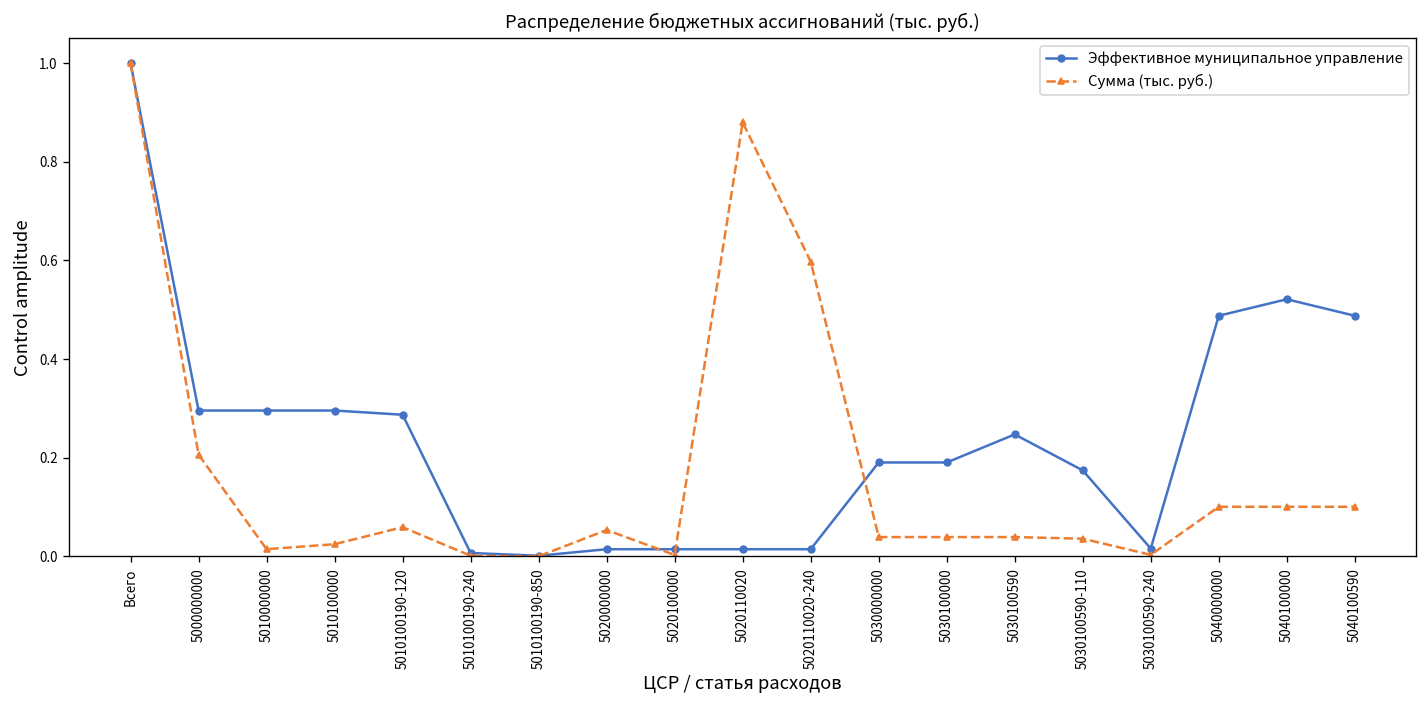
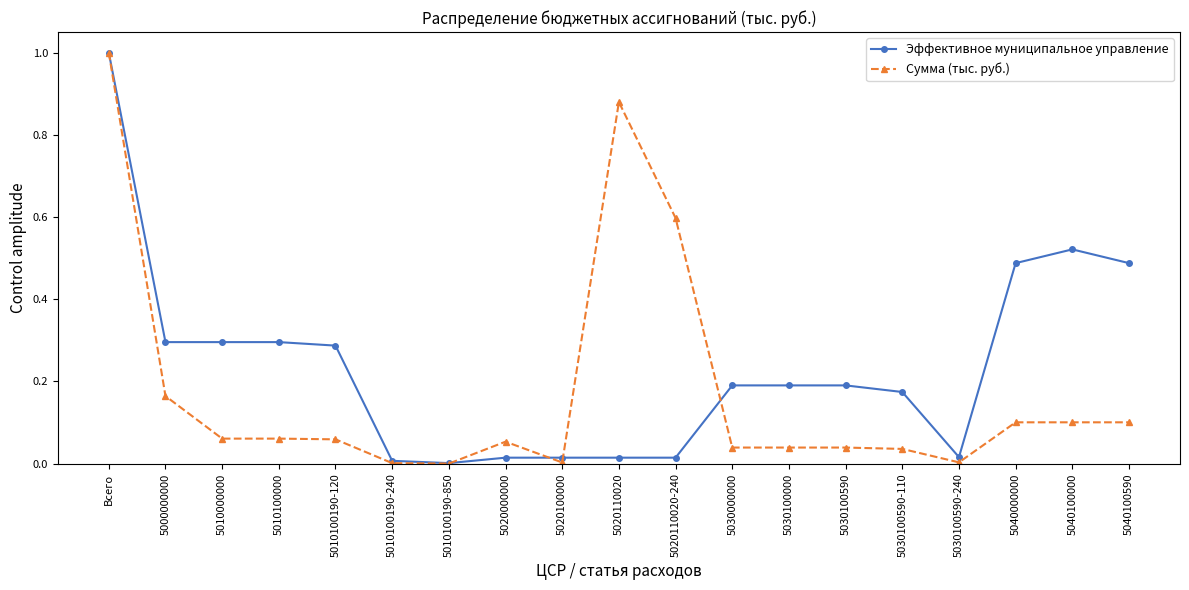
Сумма (тыс. руб.), 5000000000: 0.21 -> 0.16
Сумма (тыс. руб.), 5010000000: 0.01 -> 0.06
Сумма (тыс. руб.), 5010100000: 0.02 -> 0.06
Эффективное муниципальное управление, 5030100590: 0.25 -> 0.19
